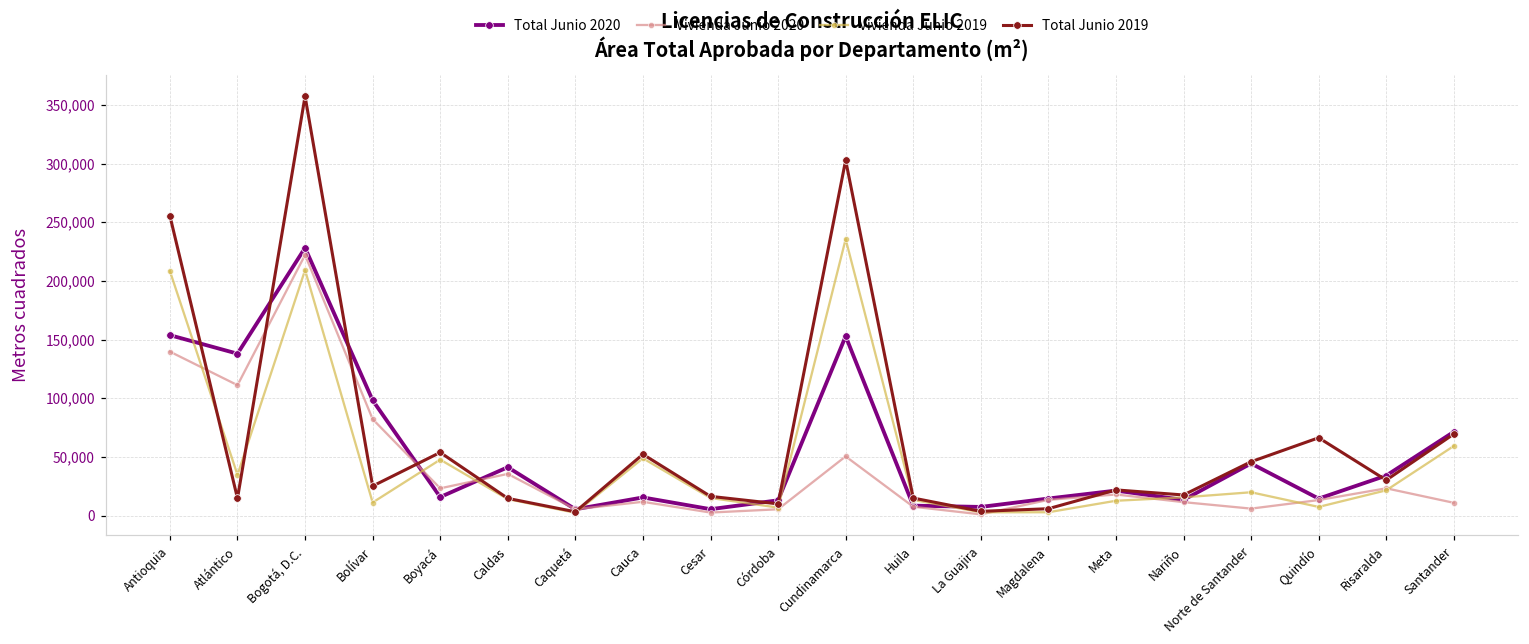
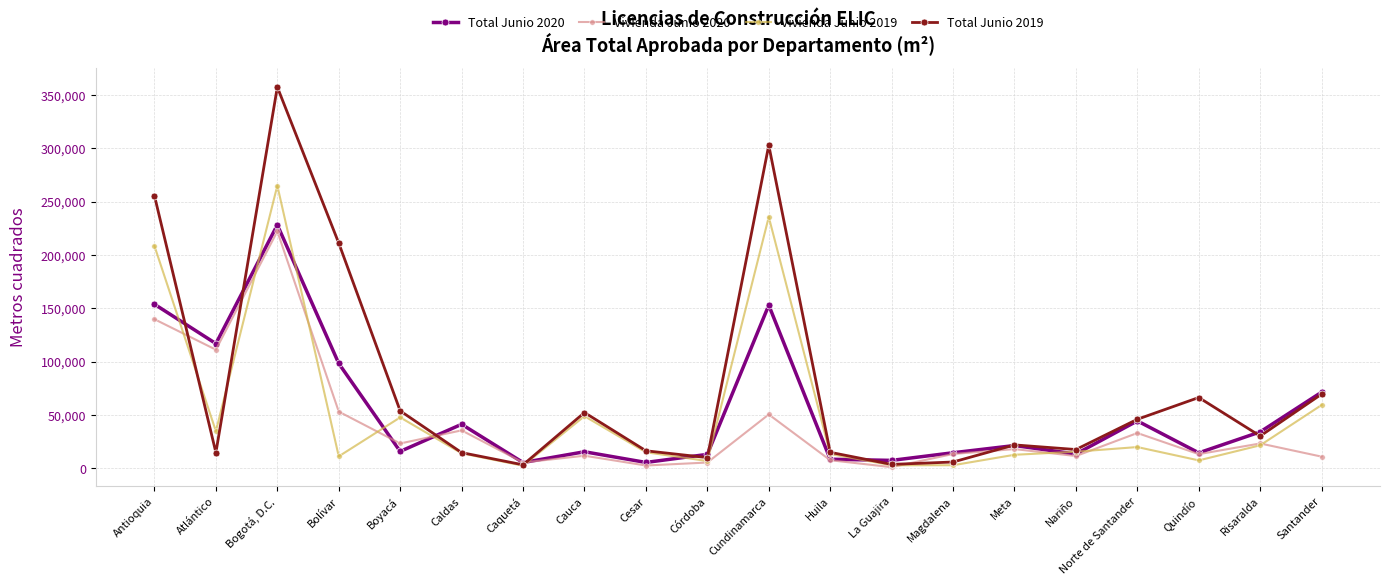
Total Junio 2020, Atlántico: 138,000 -> 117,000
Vivienda Junio 2019, Bogotá, D.C.: 209,000 -> 265,000
Vivienda Junio 2020, Bolívar: 82,000 -> 53,000
Total Junio 2019, Bolívar: 25,000 -> 211,000
Vivienda Junio 2020, Norte de Santander: 6,000 -> 33,000
